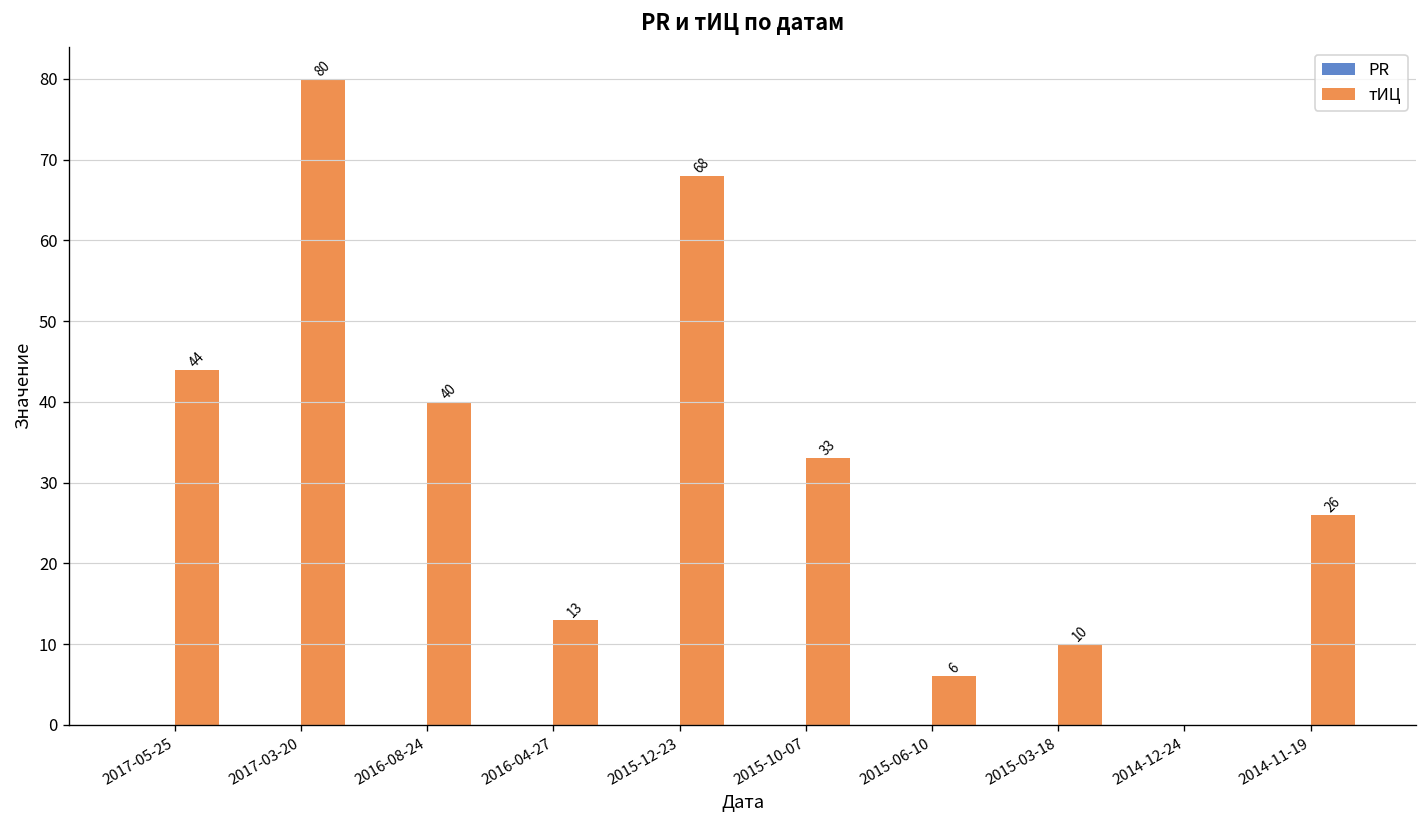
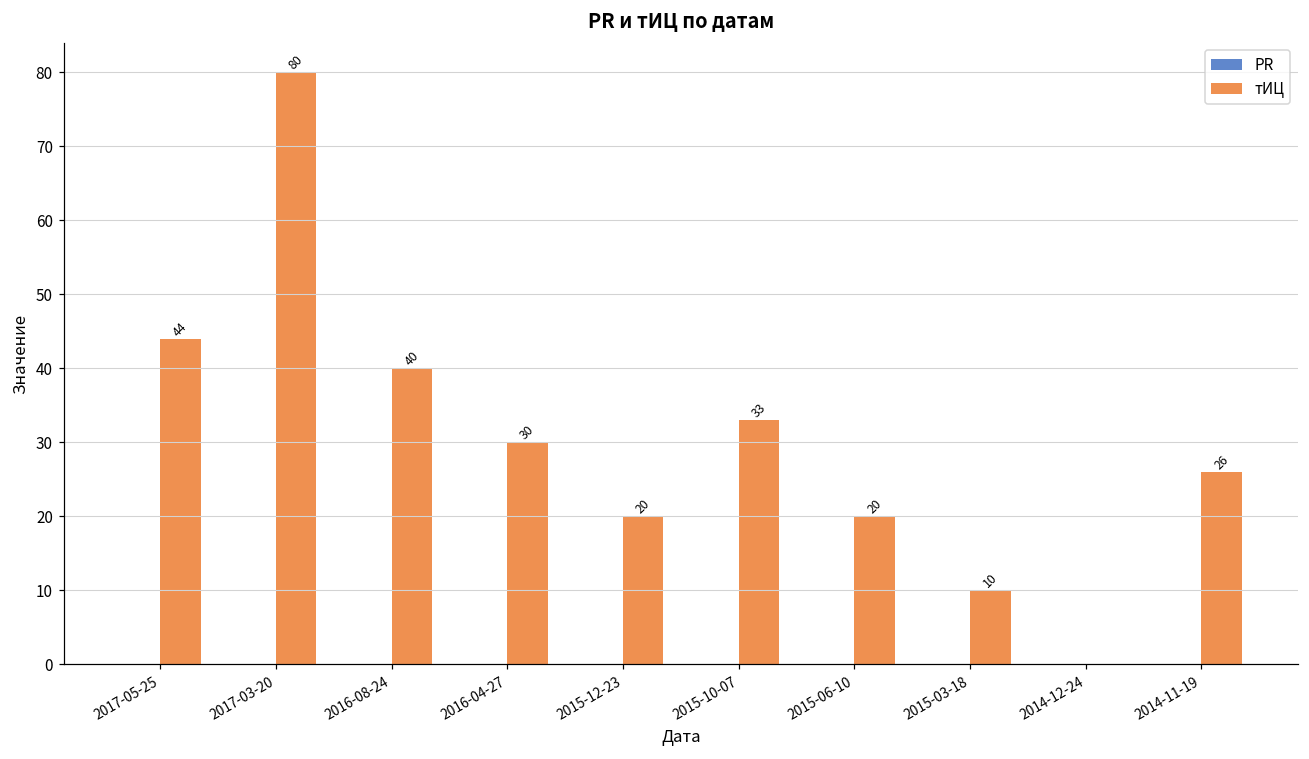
тИЦ, 2016-04-27: 13 -> 30
тИЦ, 2015-12-23: 68 -> 20
тИЦ, 2015-06-10: 6 -> 20
